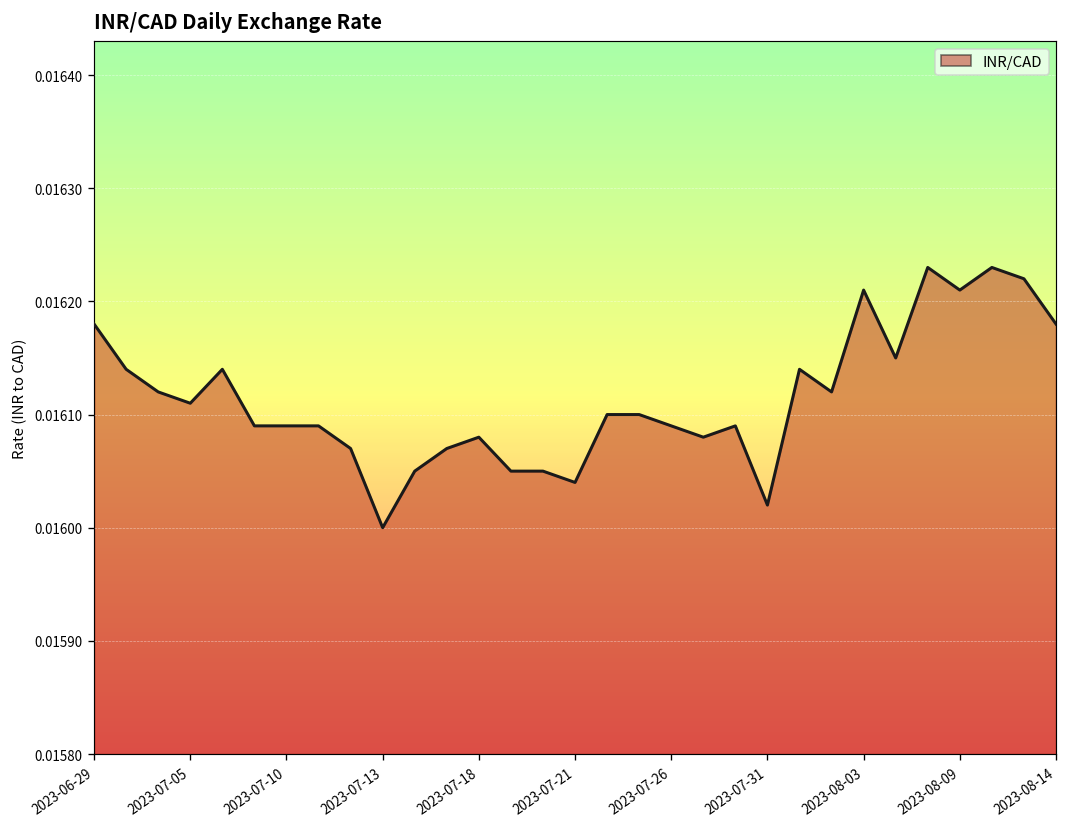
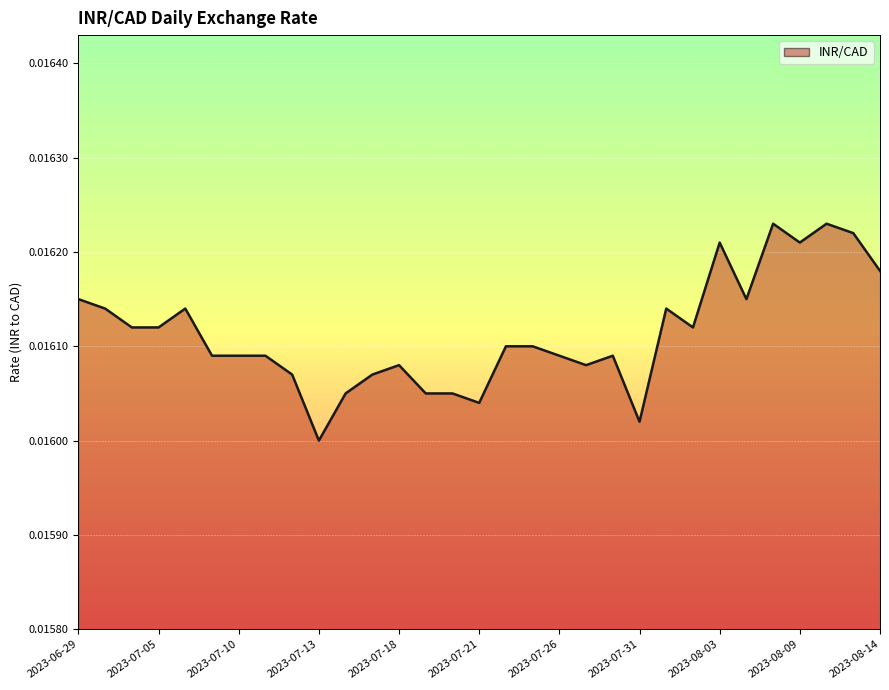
2023-06-29: 0.01618 -> 0.01615
2023-07-05: 0.01611 -> 0.01612
